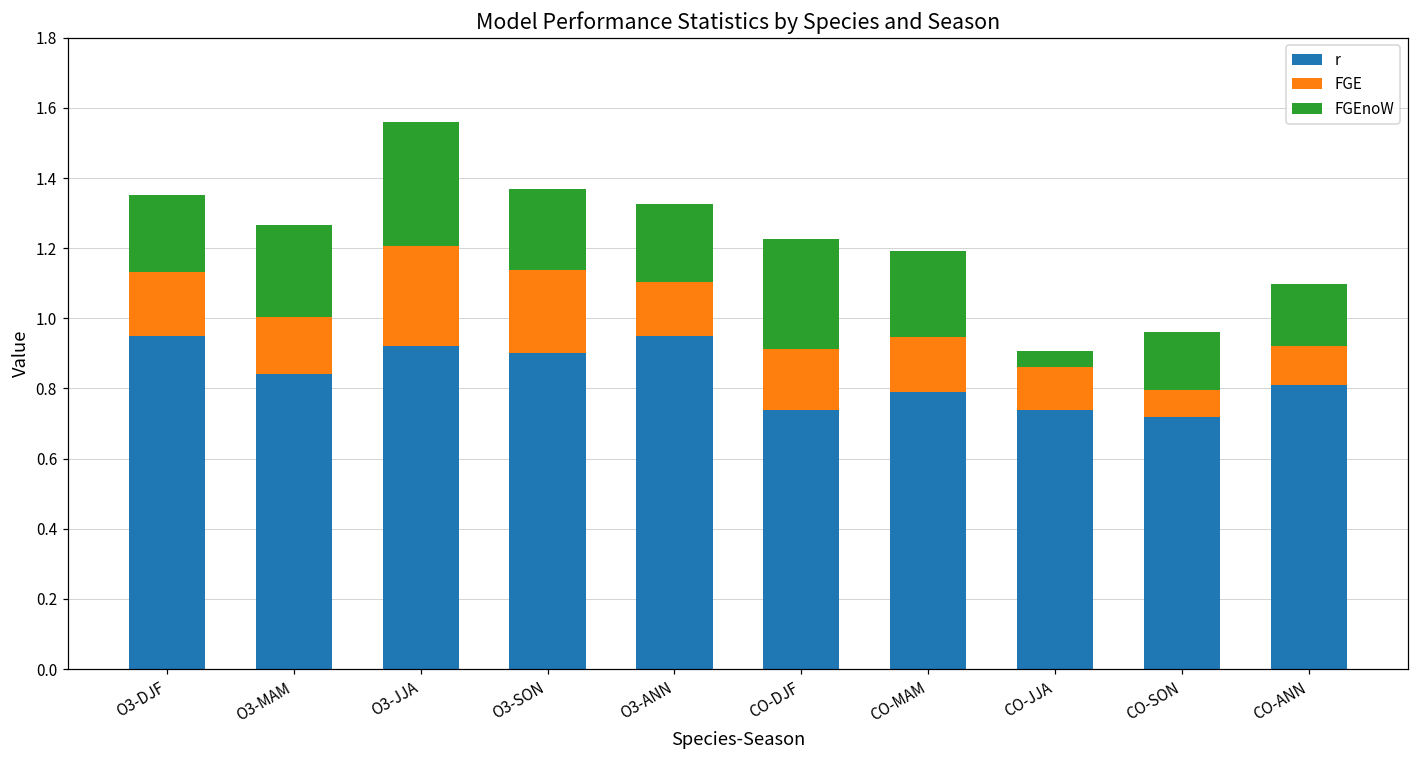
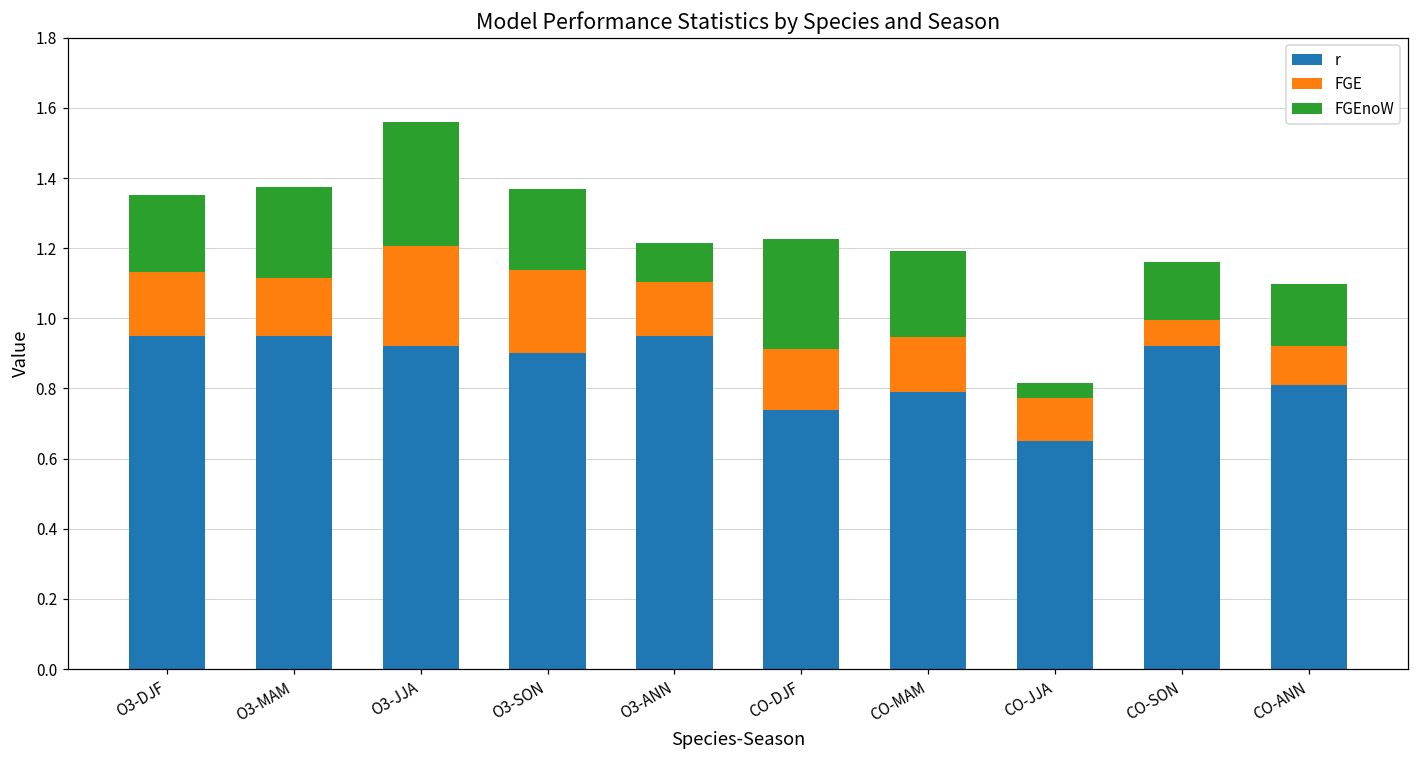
r, O3-MAM: 0.84 -> 0.95
FGEnoW, O3-ANN: 0.22 -> 0.11
r, CO-JJA: 0.74 -> 0.65
r, CO-SON: 0.72 -> 0.92
